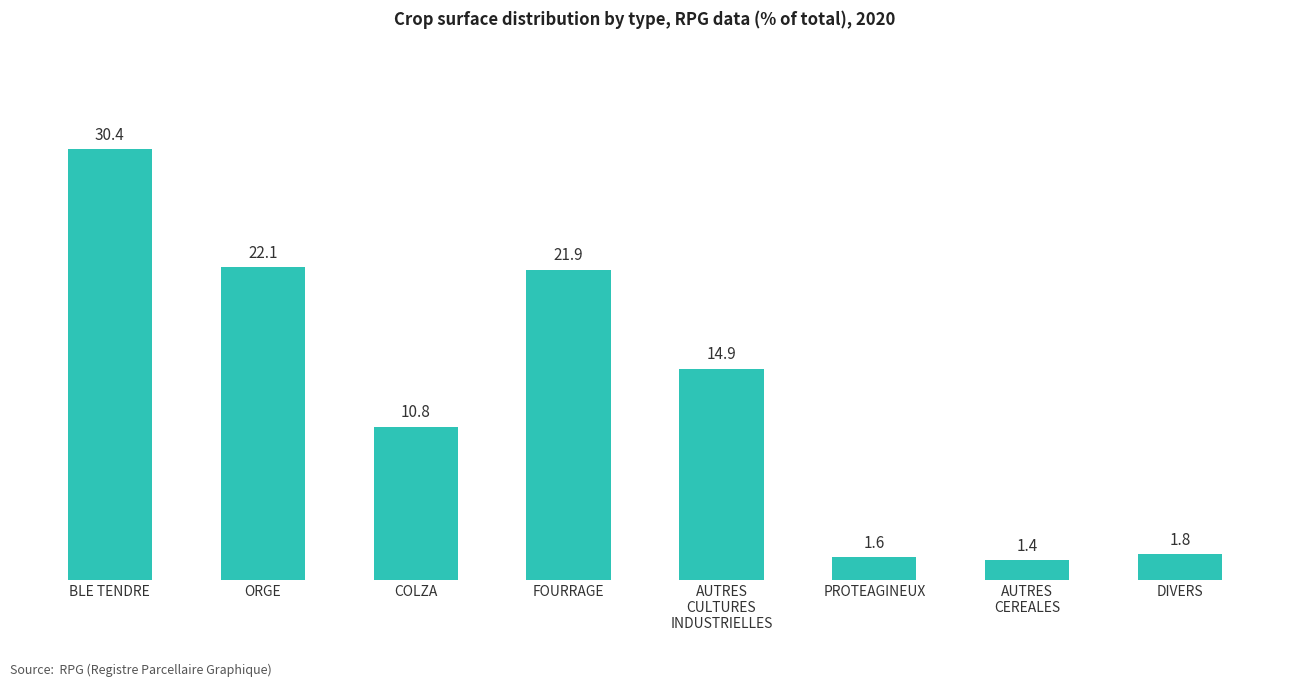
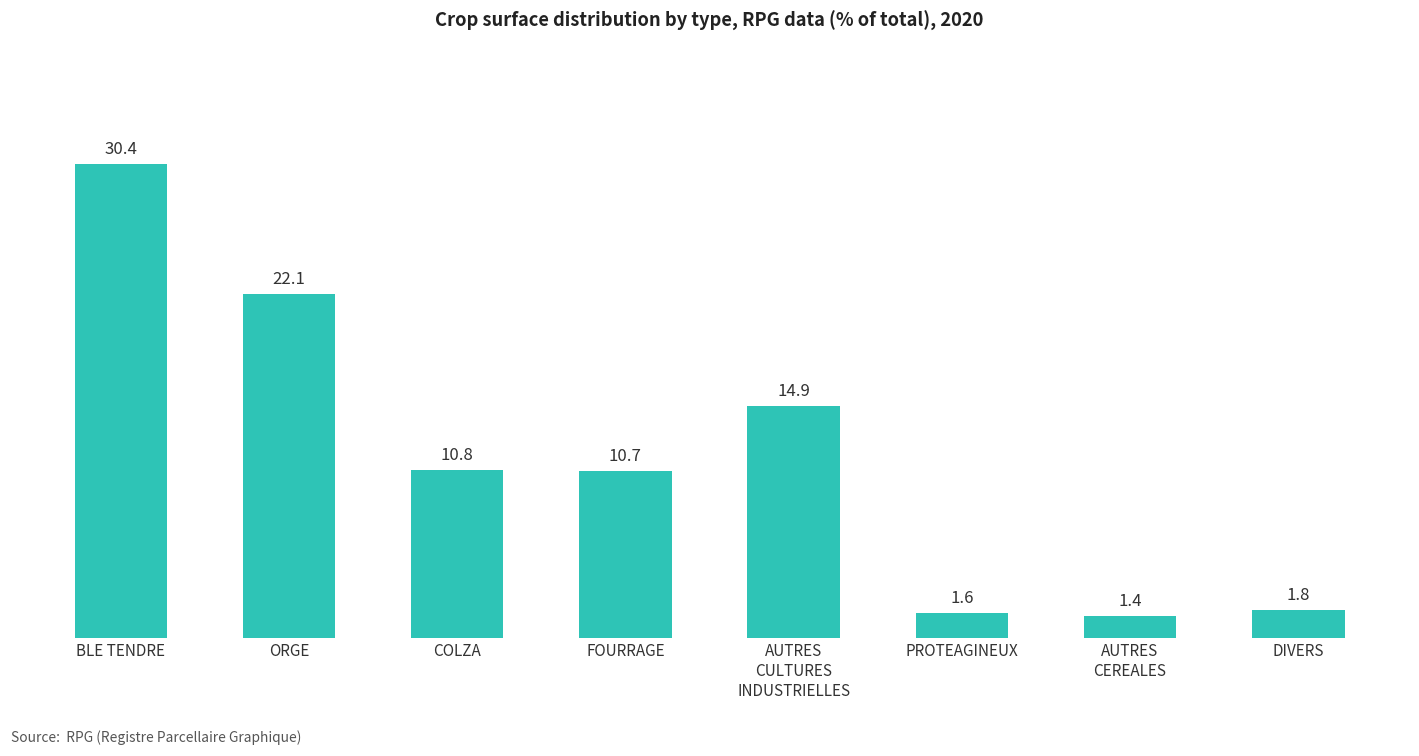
FOURRAGE: 21.9 -> 10.7
